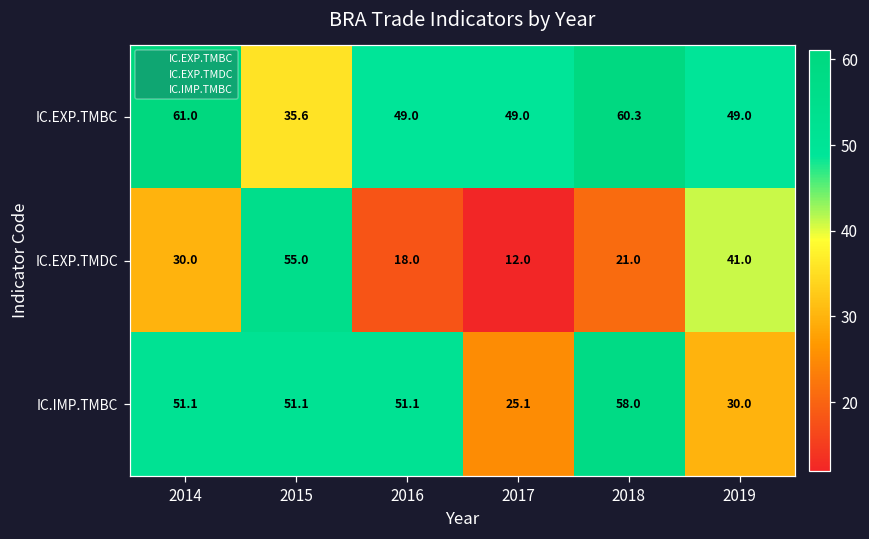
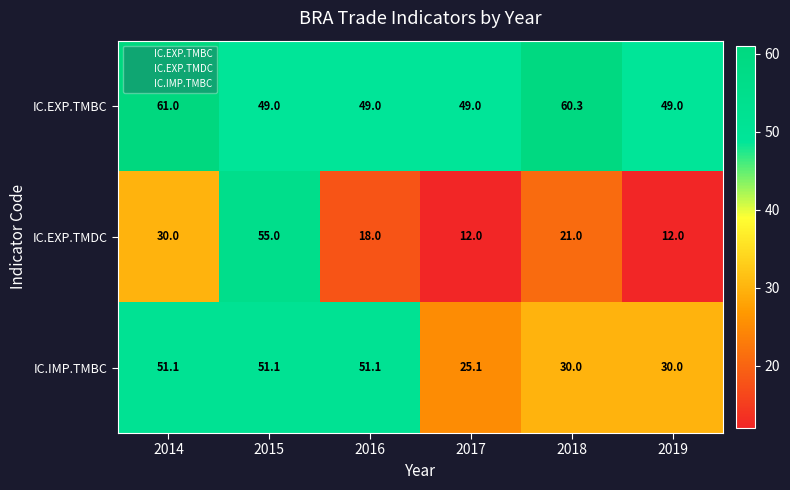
IC.EXP.TMBC, 2015: 35.6 -> 49.0
IC.EXP.TMDC, 2019: 41.0 -> 12.0
IC.IMP.TMBC, 2018: 58.0 -> 30.0
